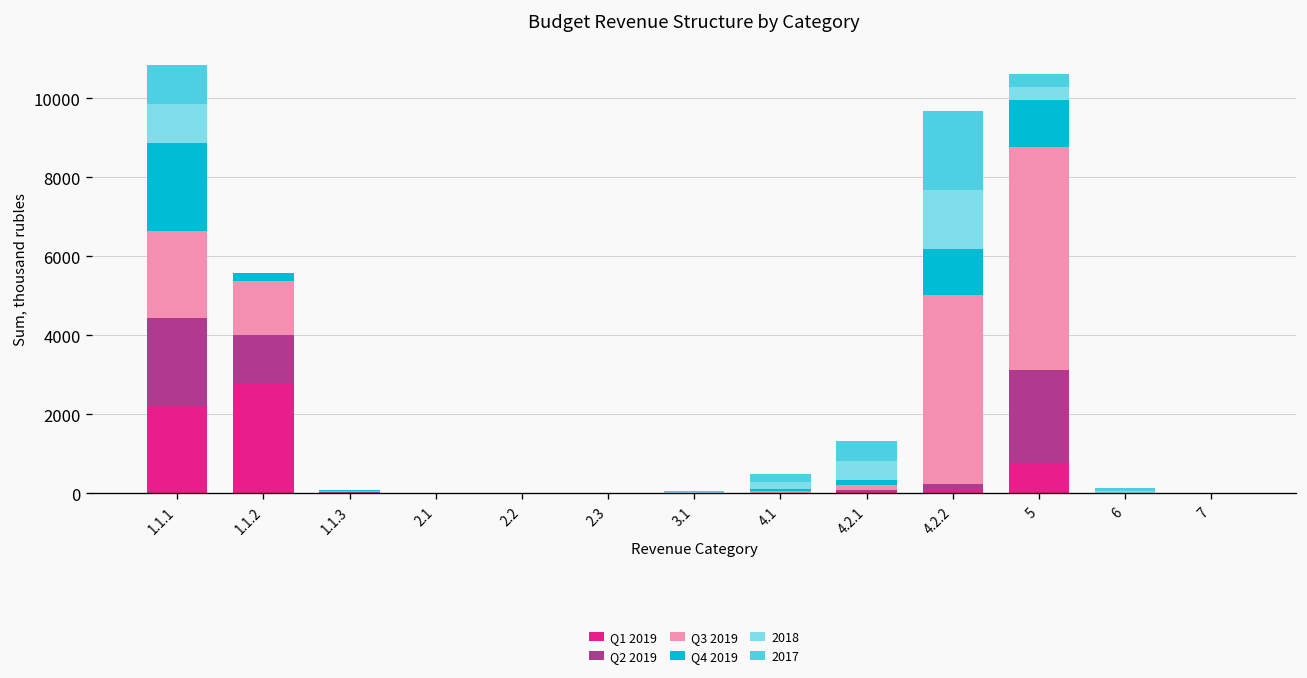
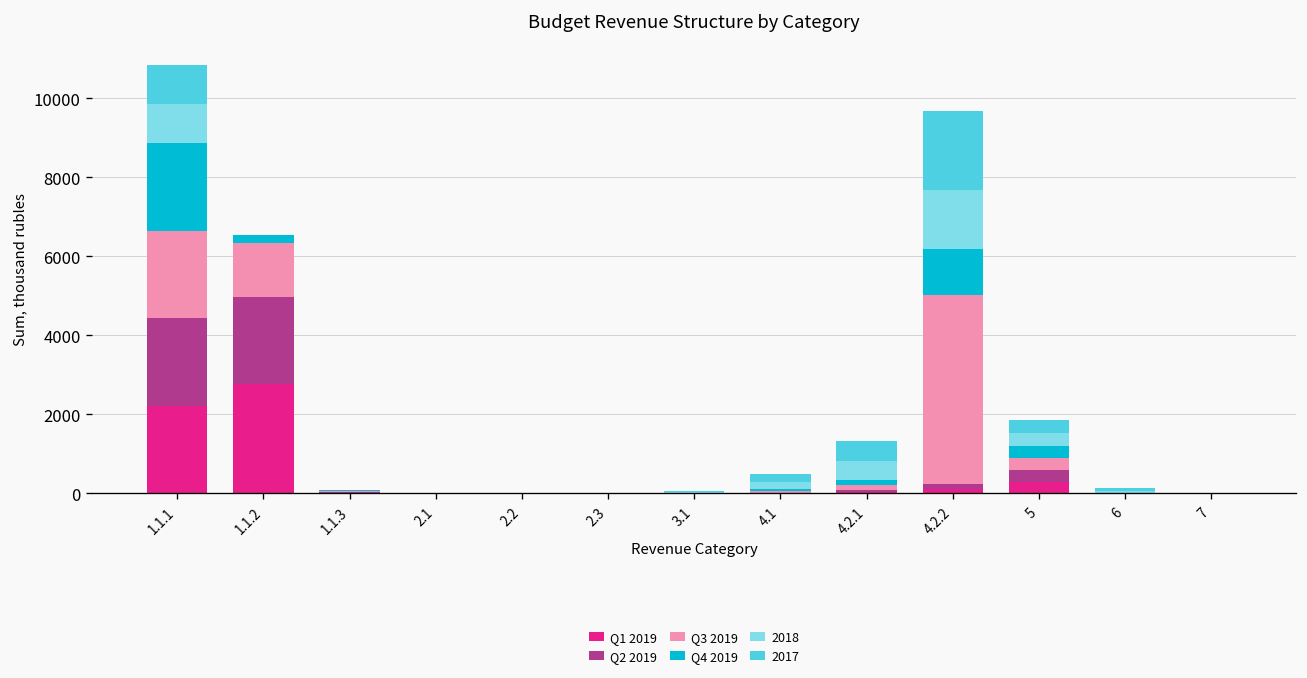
Q2 2019, 1.1.2: 1200 -> 2200
Q1 2019, 5: 800 -> 300
Q2 2019, 5: 2400 -> 300
Q3 2019, 5: 5700 -> 300
Q4 2019, 5: 1200 -> 300
